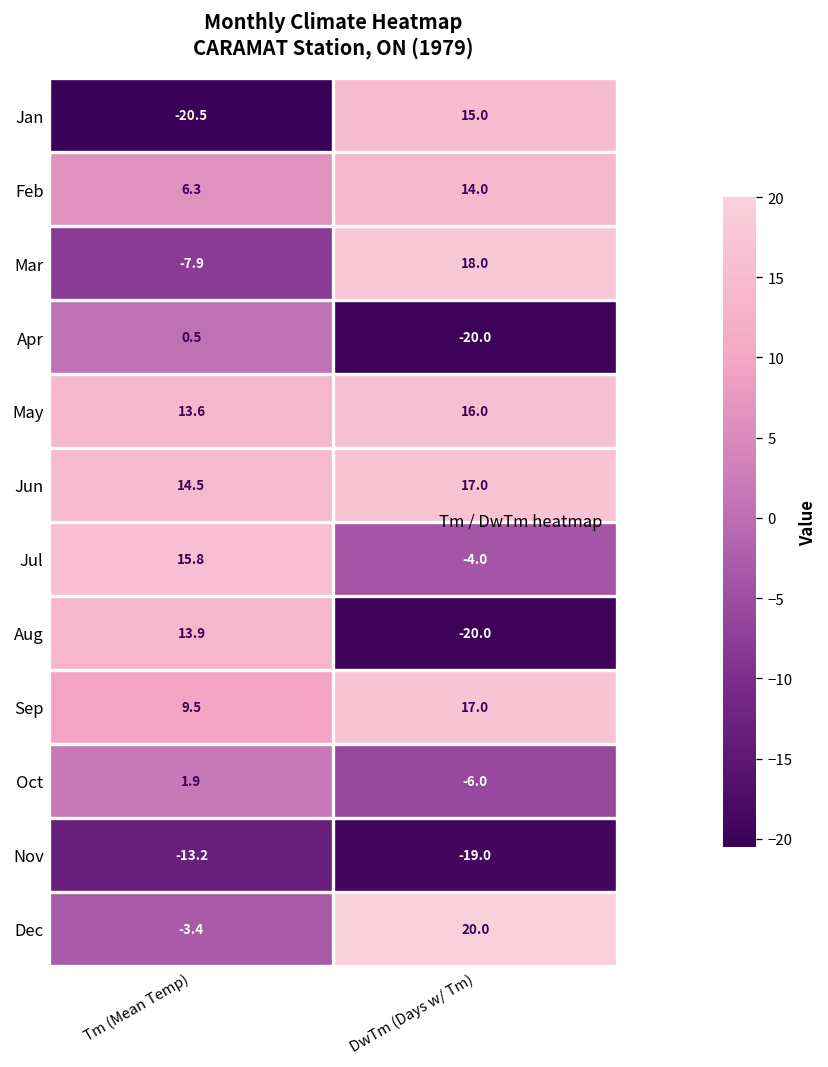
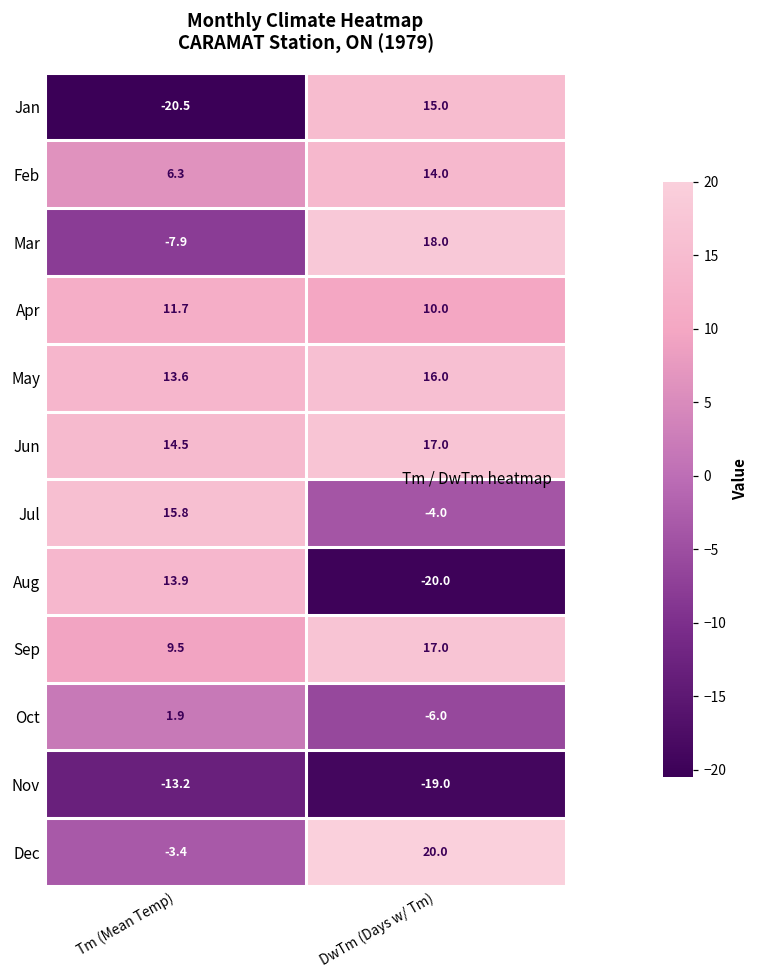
Apr, Tm (Mean Temp): 0.5 -> 11.7
Apr, DwTm (Days w/ Tm): -20.0 -> 10.0
